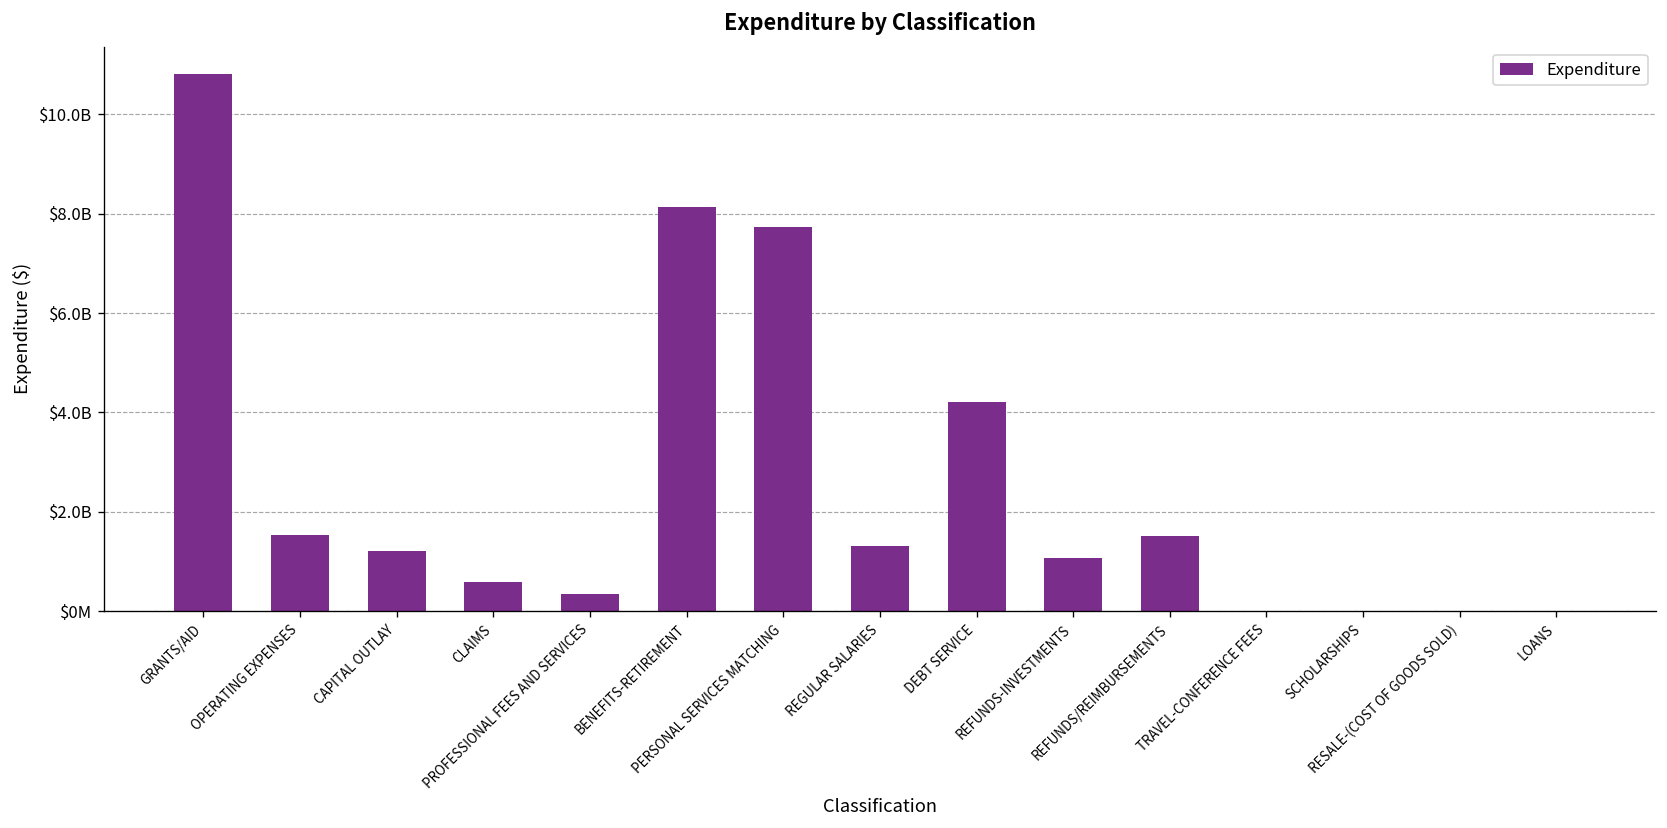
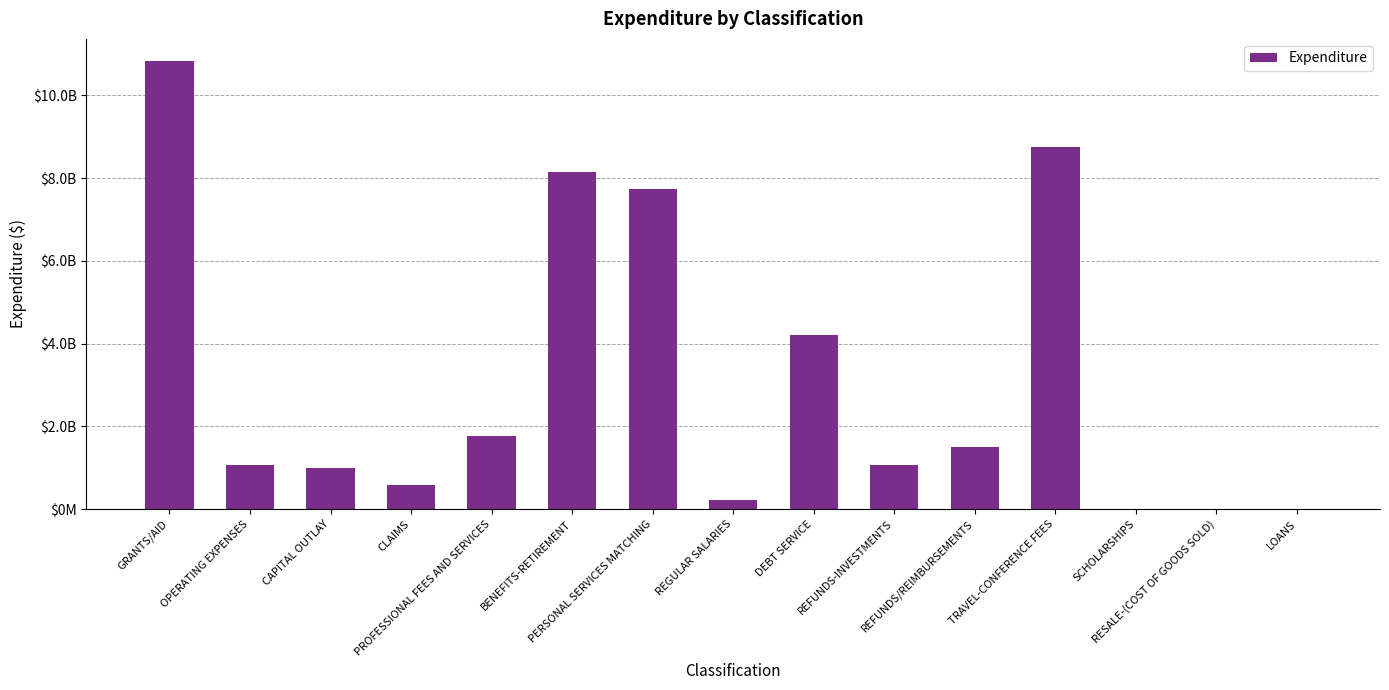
OPERATING EXPENSES: $1500000000 -> $1100000000
CAPITAL OUTLAY: $1200000000 -> $1000000000
PROFESSIONAL FEES AND SERVICES: $300000000 -> $1800000000
REGULAR SALARIES: $1300000000 -> $200000000
TRAVEL-CONFERENCE FEES: $0 -> $8800000000
